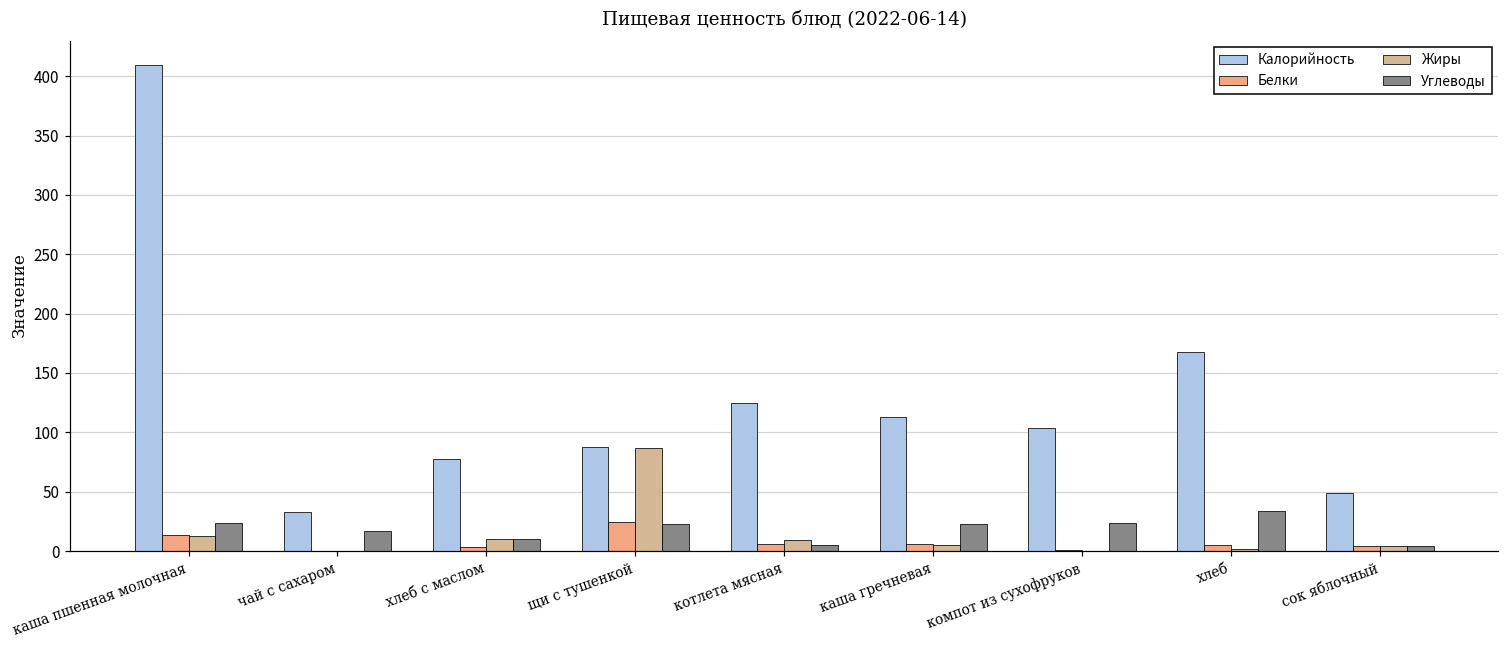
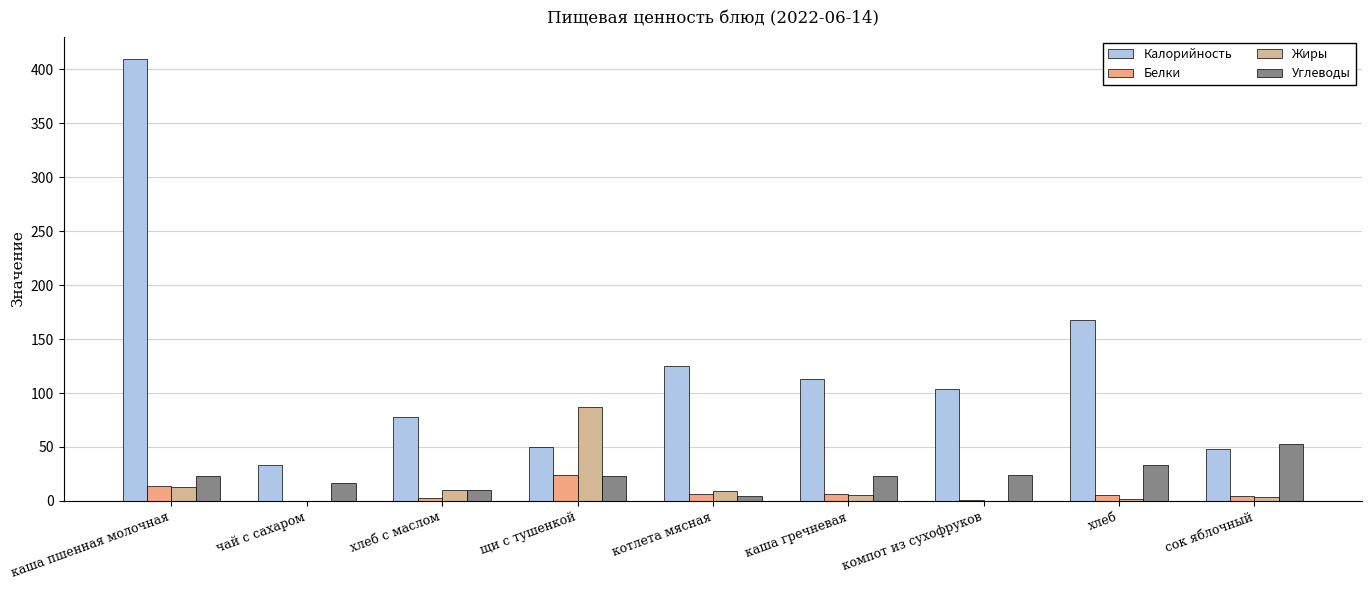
Калорийность, щи с тушенкой: 88 -> 50
Углеводы, сок яблочный: 4 -> 53
